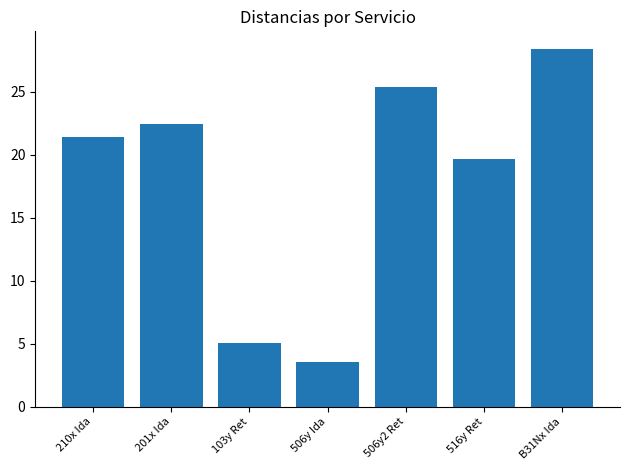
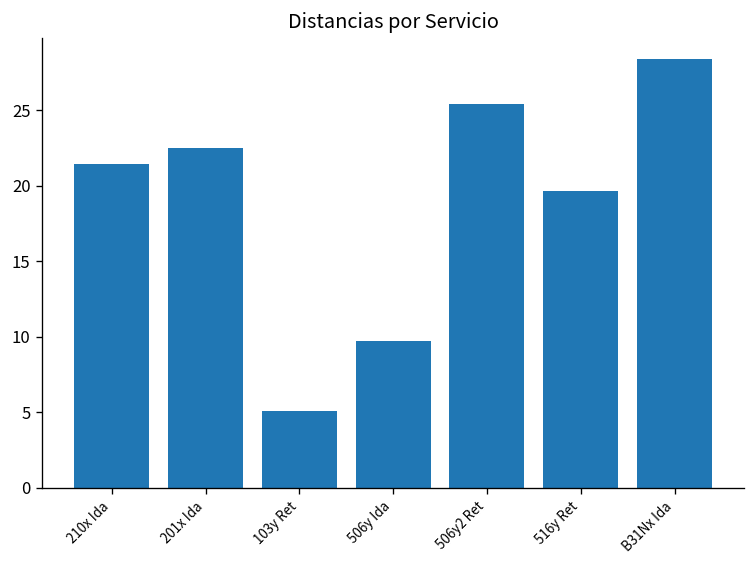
506y Ida: 3.5 -> 9.7
